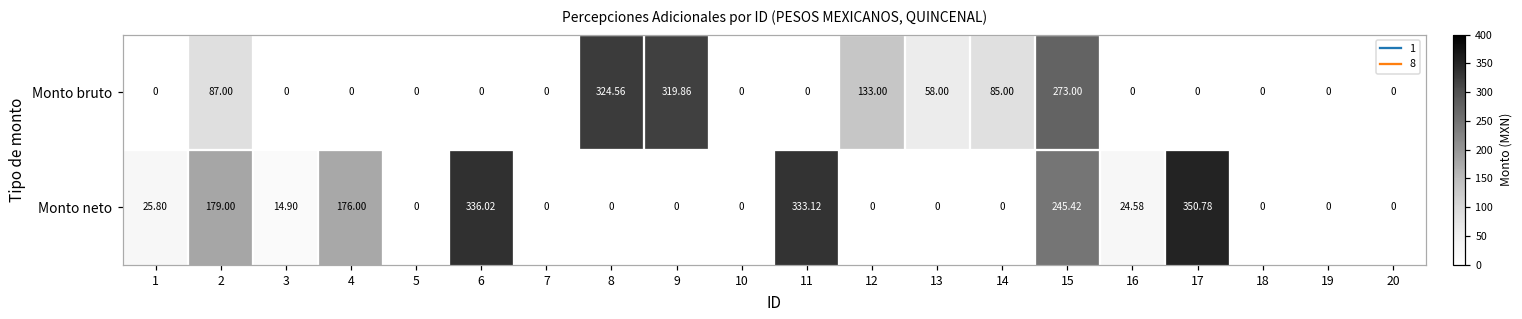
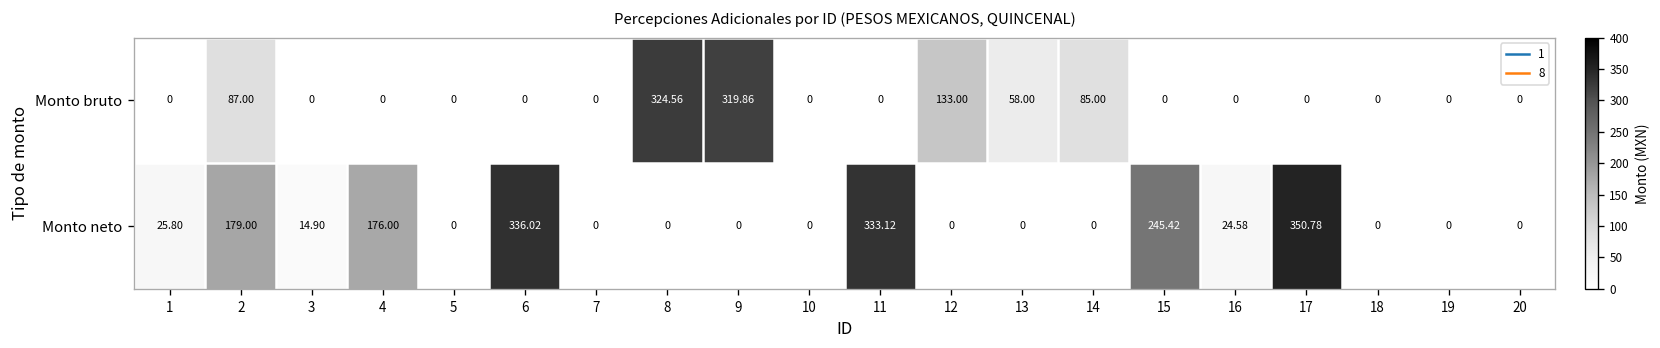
Monto bruto, 15: 273.00 -> 0
